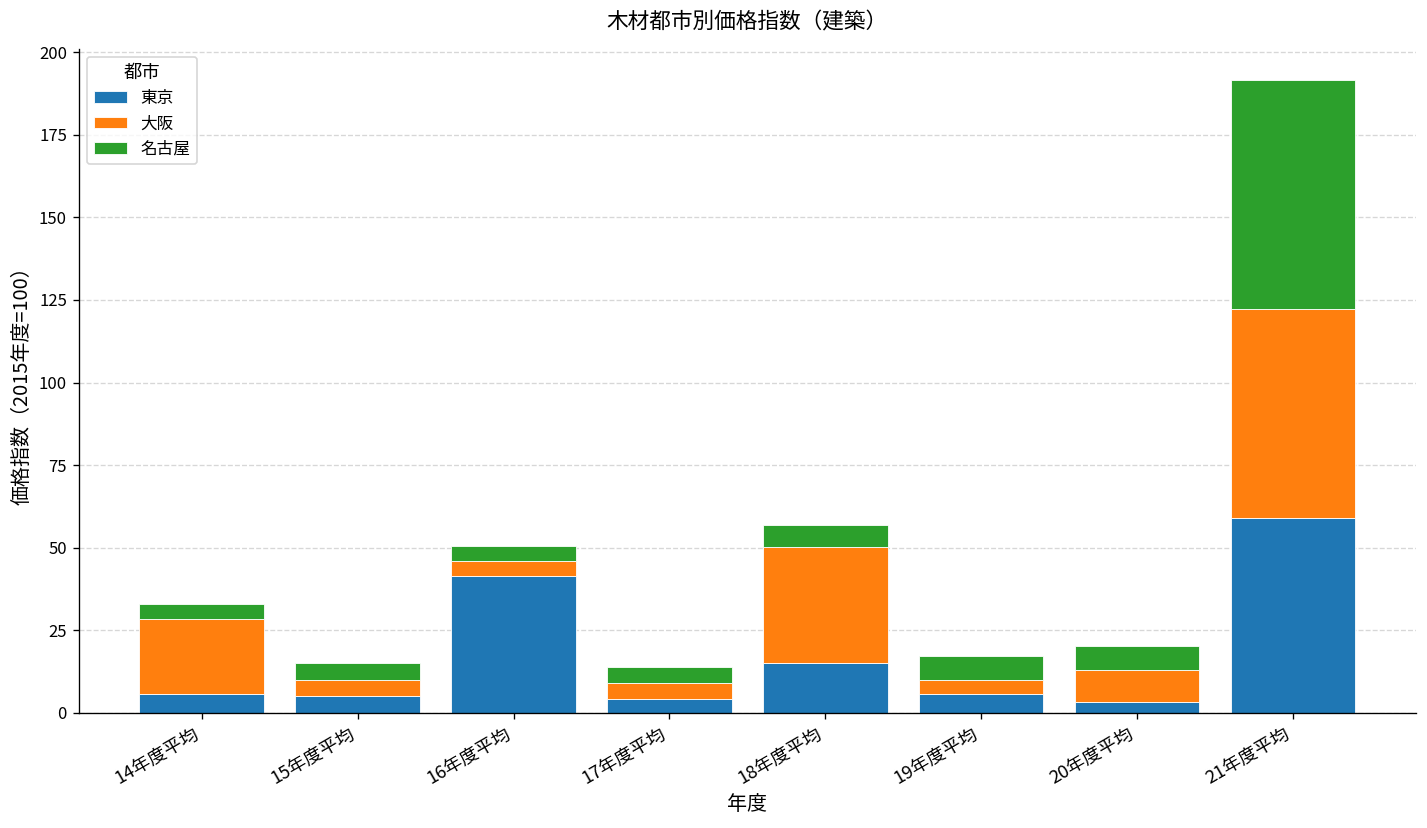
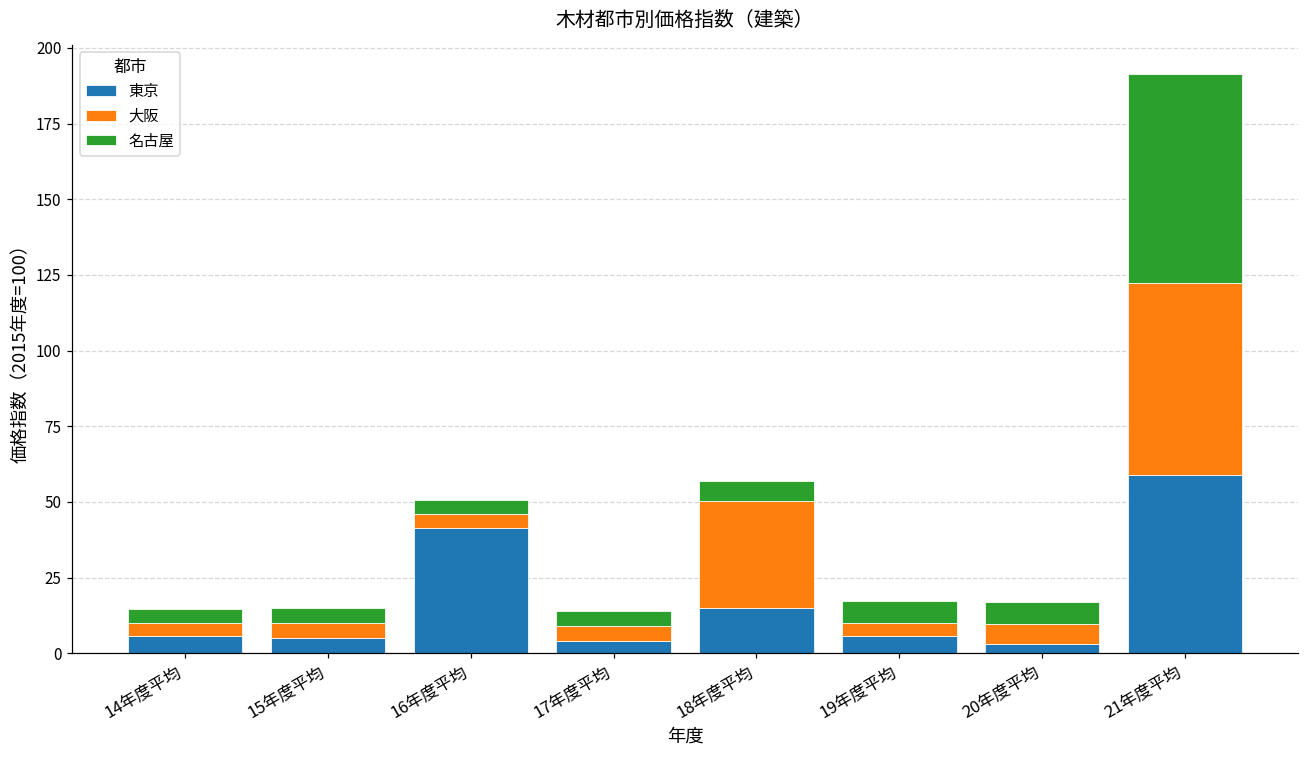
大阪, 14年度平均: 23 -> 4
大阪, 20年度平均: 10 -> 7
